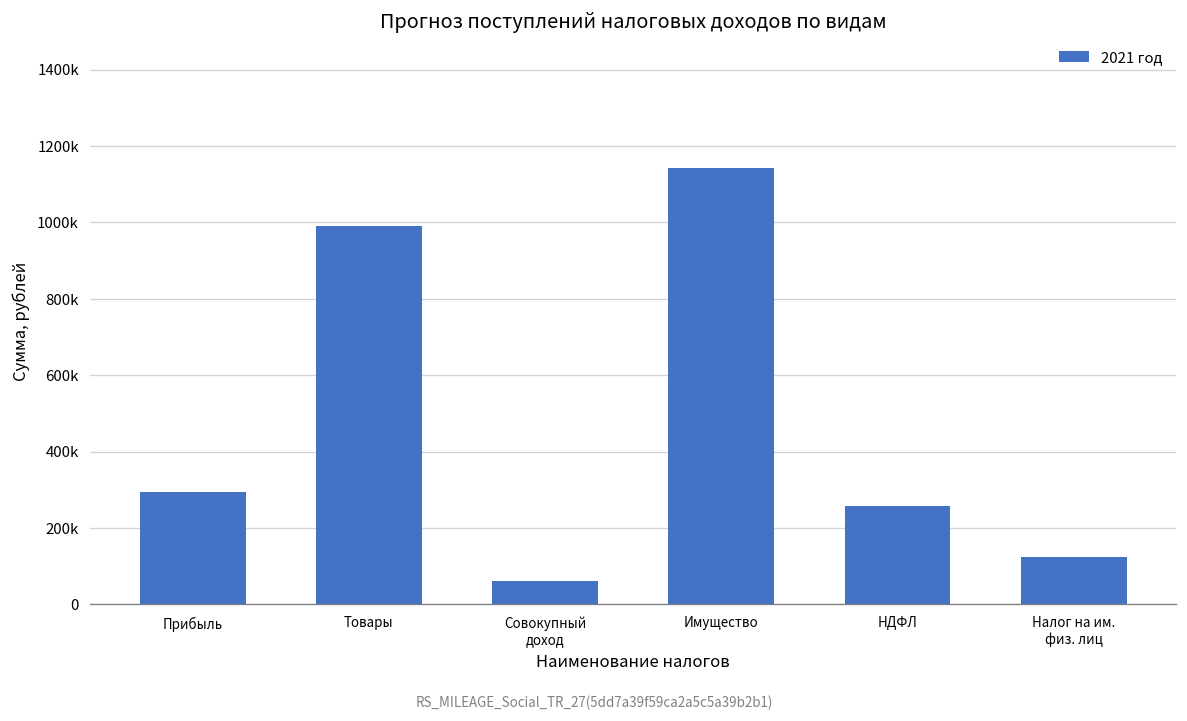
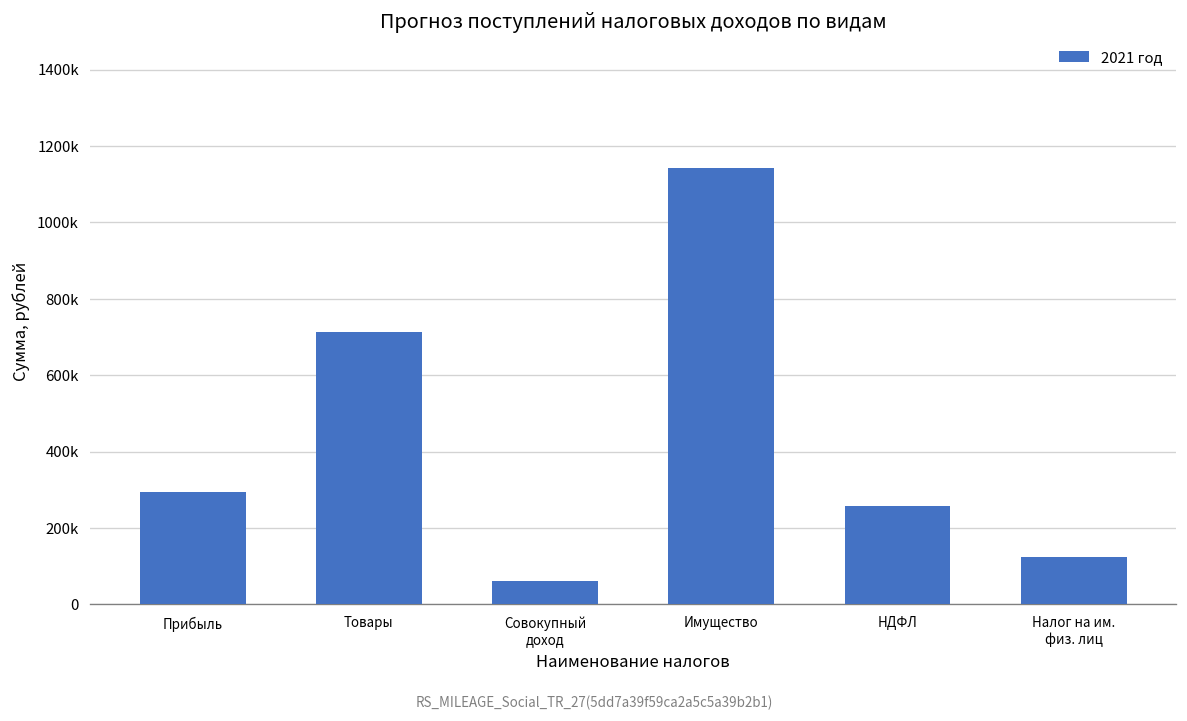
Товары: 990000 -> 710000
